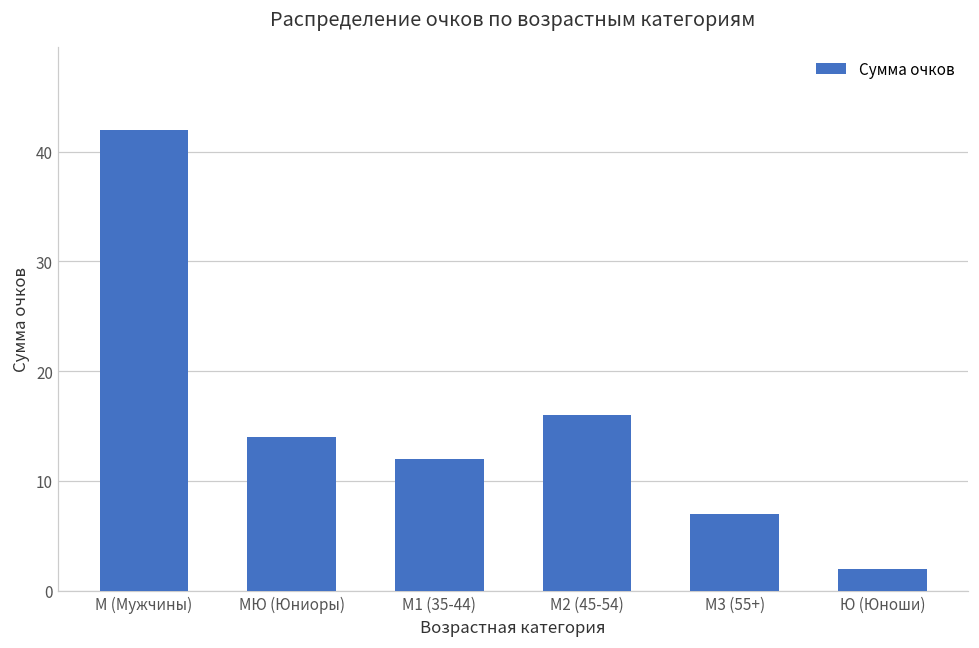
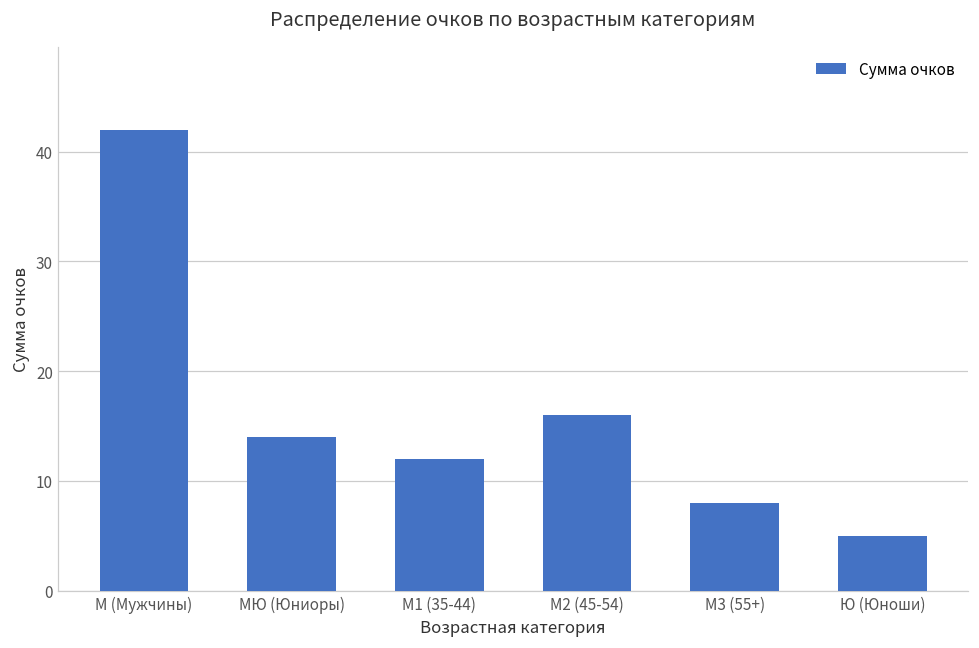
М3 (55+): 7 -> 8
Ю (Юноши): 2 -> 5
